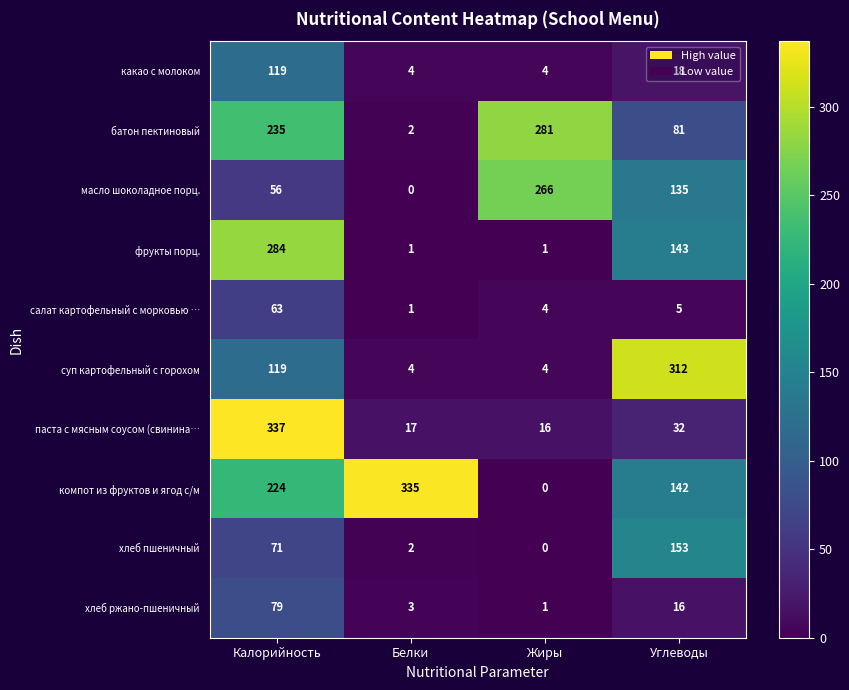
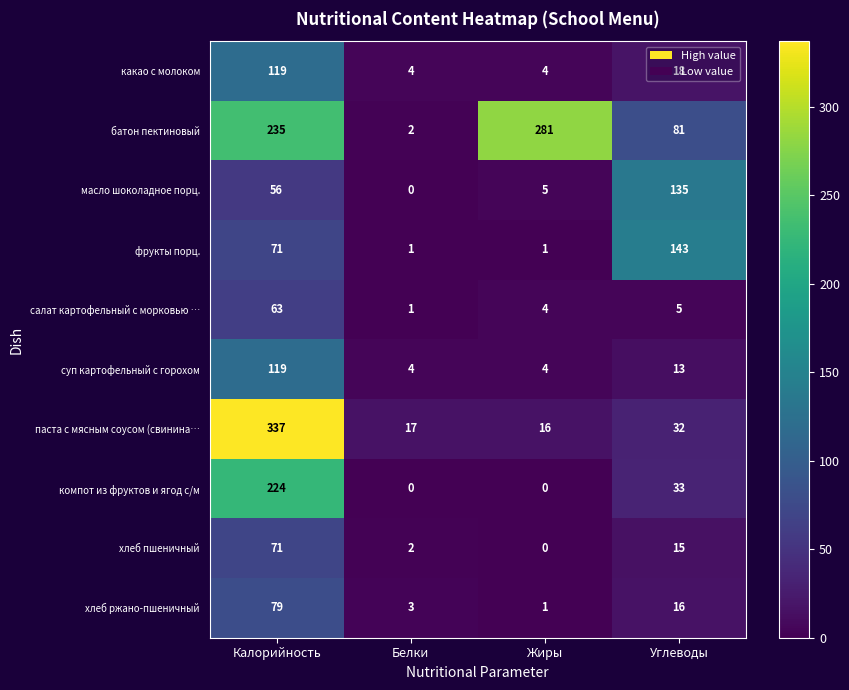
масло шоколадное порц., Жиры: 266 -> 5
фрукты порц., Калорийность: 284 -> 71
суп картофельный с горохом, Углеводы: 312 -> 13
компот из фруктов и ягод с/м, Белки: 335 -> 0
компот из фруктов и ягод с/м, Углеводы: 142 -> 33
хлеб пшеничный, Углеводы: 153 -> 15
